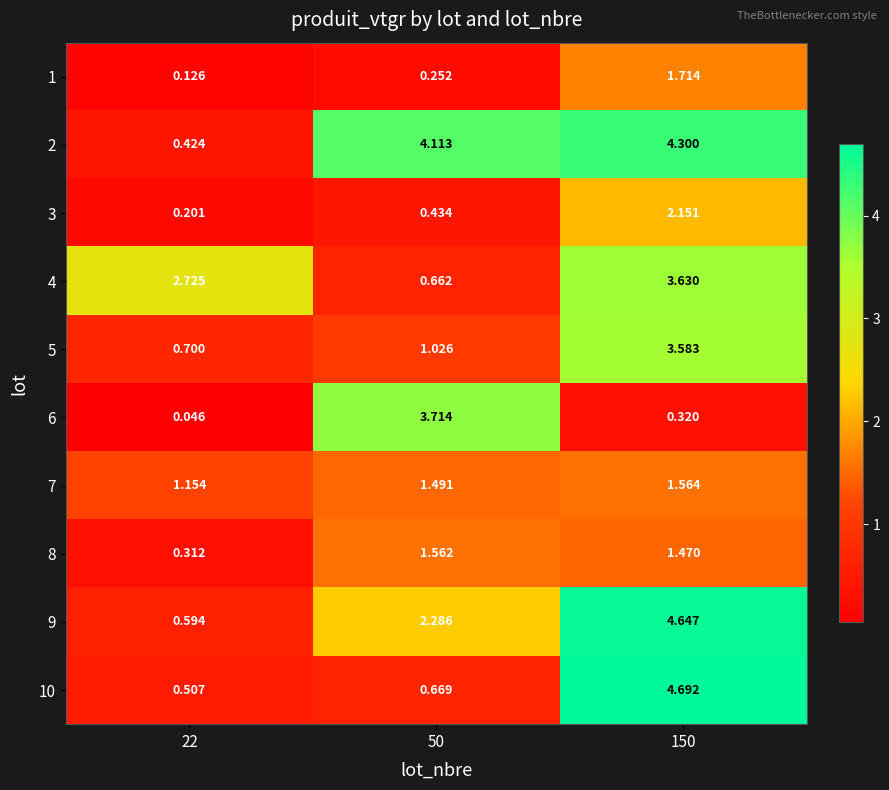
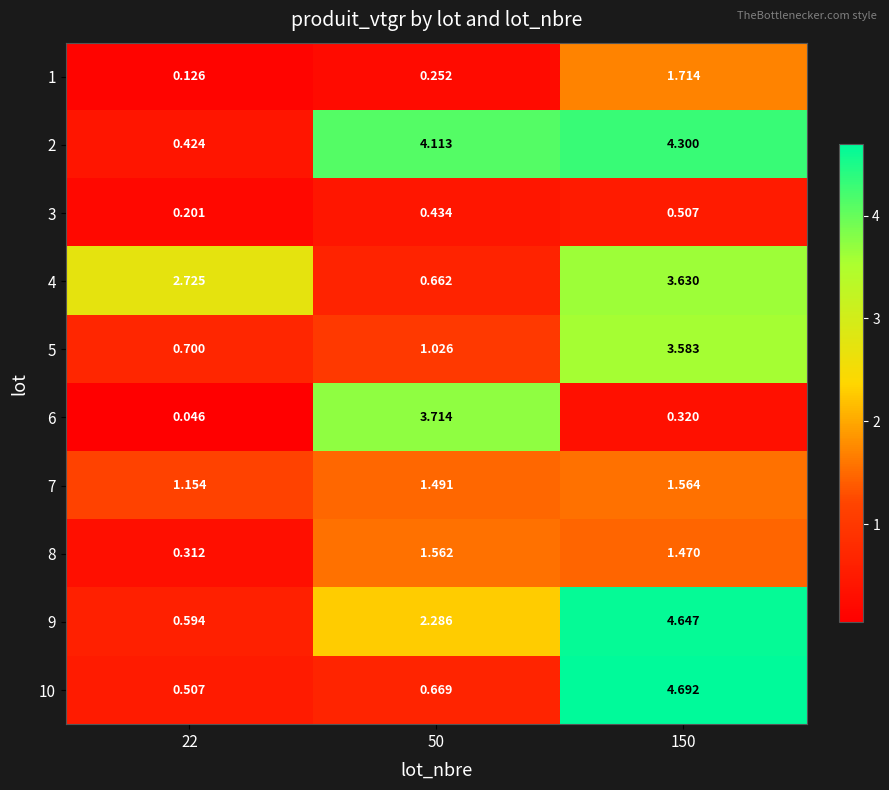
3, 150: 2.151 -> 0.507
